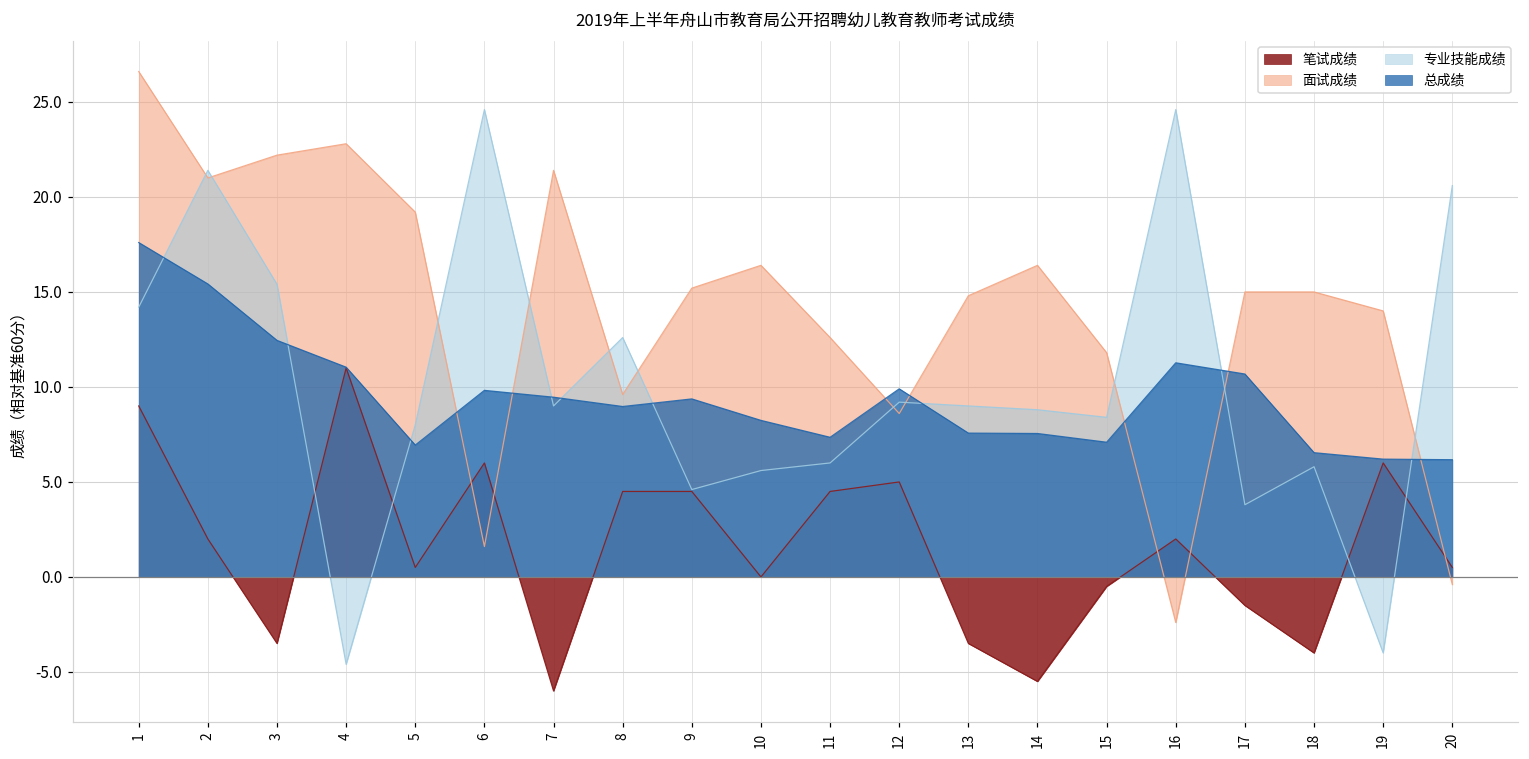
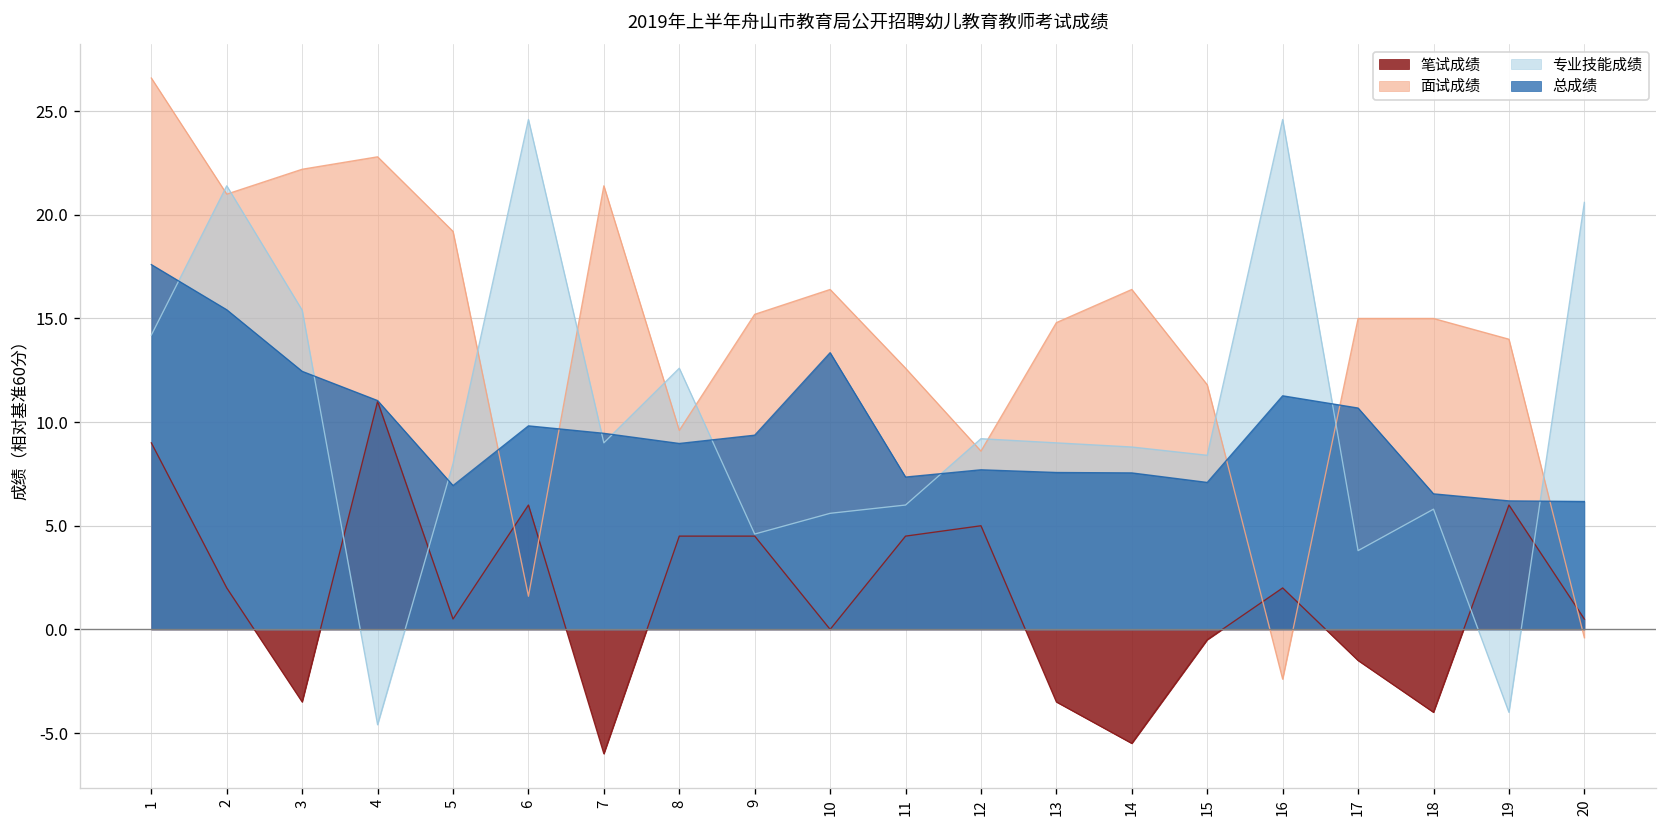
总成绩, 10: 8.2 -> 13.3
总成绩, 12: 9.9 -> 7.7
